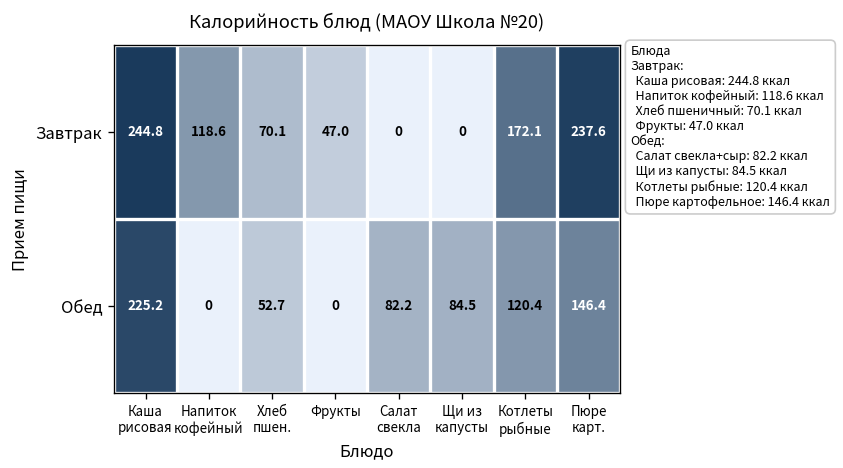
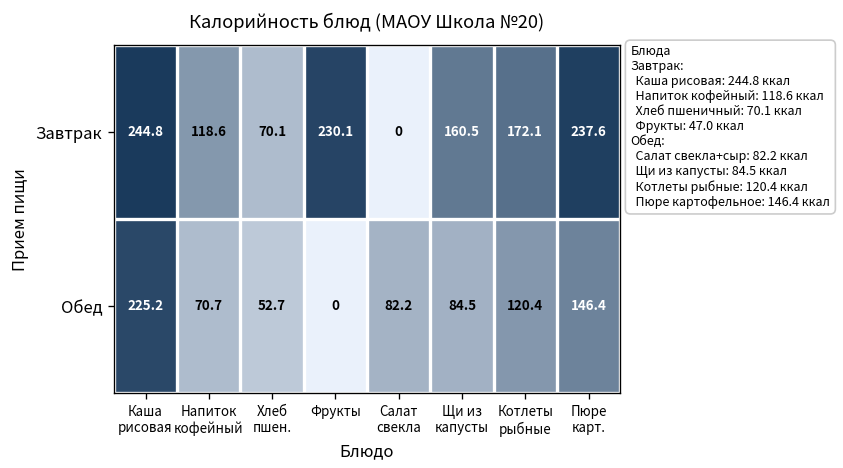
Завтрак, Фрукты: 47.0 -> 230.1
Завтрак, Щи из капусты: 0 -> 160.5
Обед, Напиток кофейный: 0 -> 70.7
